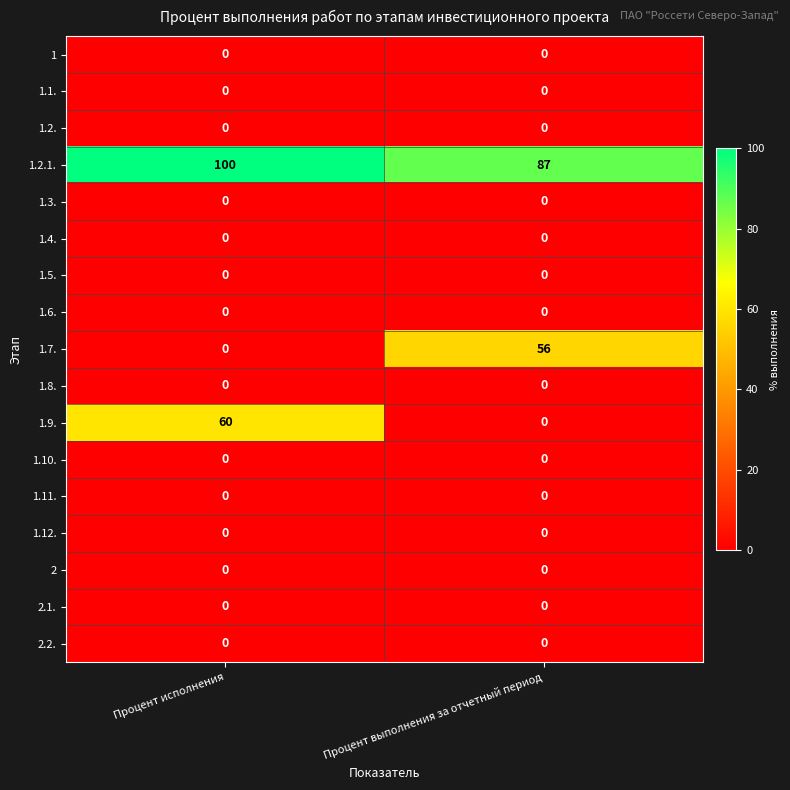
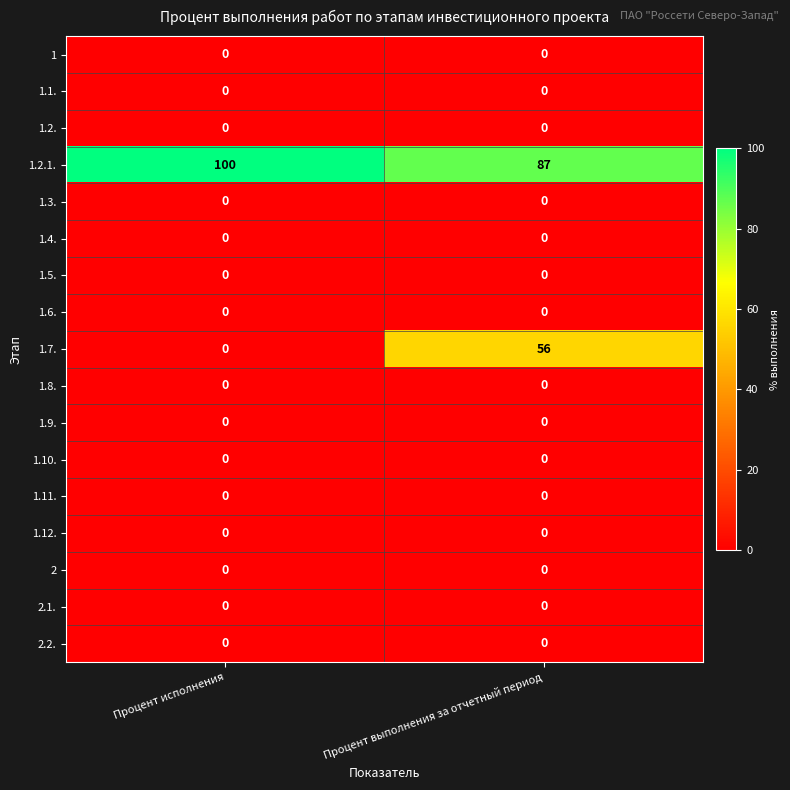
1.9., Процент исполнения: 60 -> 0
